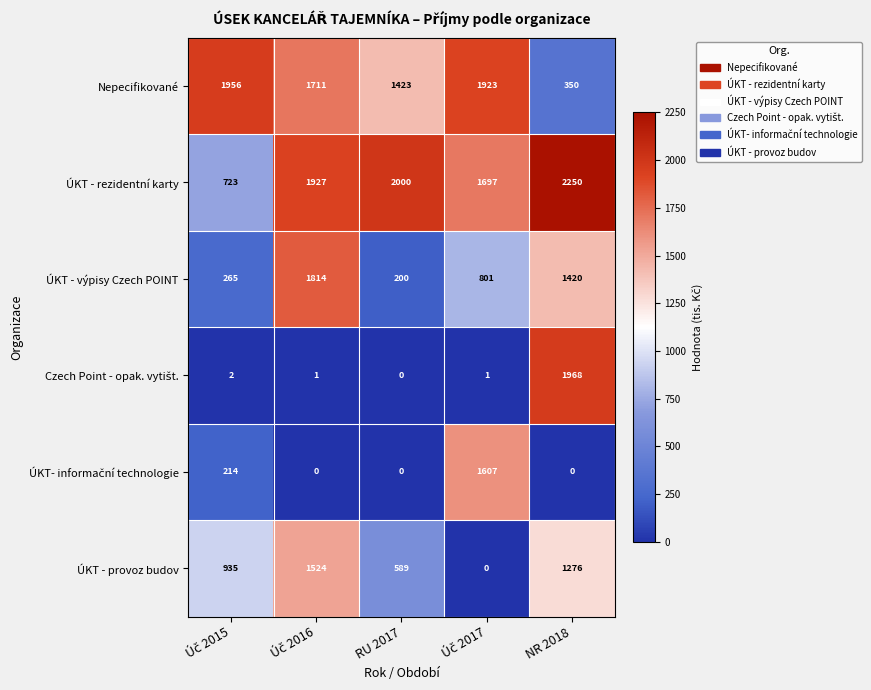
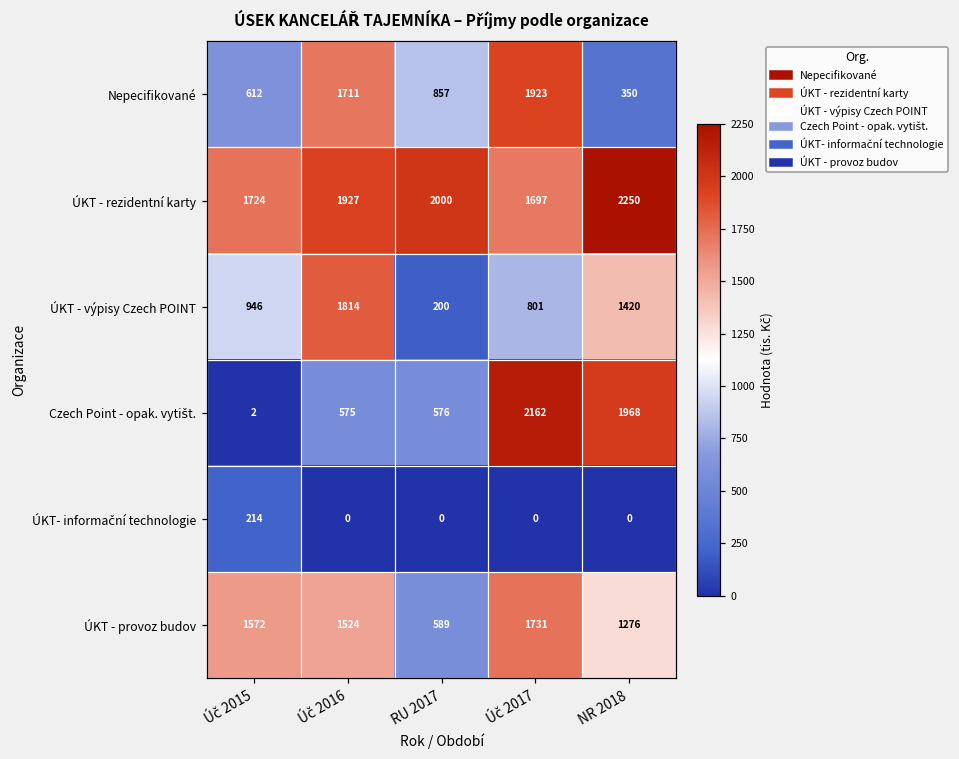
Nepecifikované, Úč 2015: 1956 -> 612
Nepecifikované, RU 2017: 1423 -> 857
ÚKT - rezidentní karty, Úč 2015: 723 -> 1724
ÚKT - výpisy Czech POINT, Úč 2015: 265 -> 946
Czech Point - opak. vytišt., Úč 2016: 1 -> 575
Czech Point - opak. vytišt., RU 2017: 0 -> 576
Czech Point - opak. vytišt., Úč 2017: 1 -> 2162
ÚKT- informační technologie, Úč 2017: 1607 -> 0
ÚKT - provoz budov, Úč 2015: 935 -> 1572
ÚKT - provoz budov, Úč 2017: 0 -> 1731
